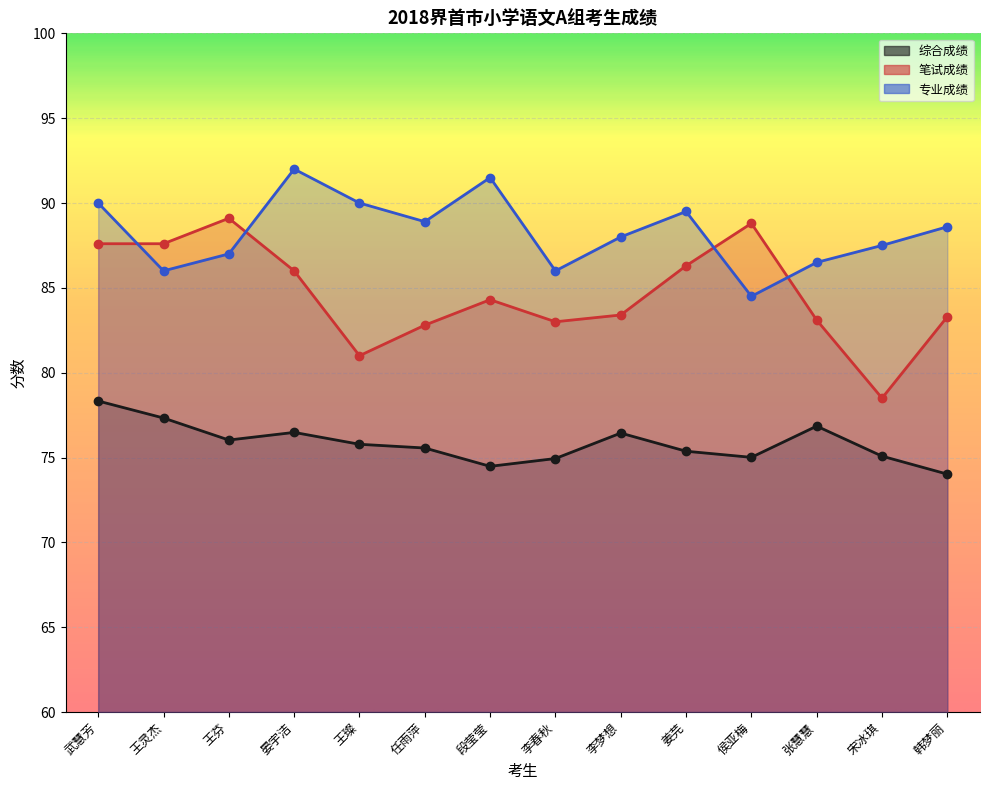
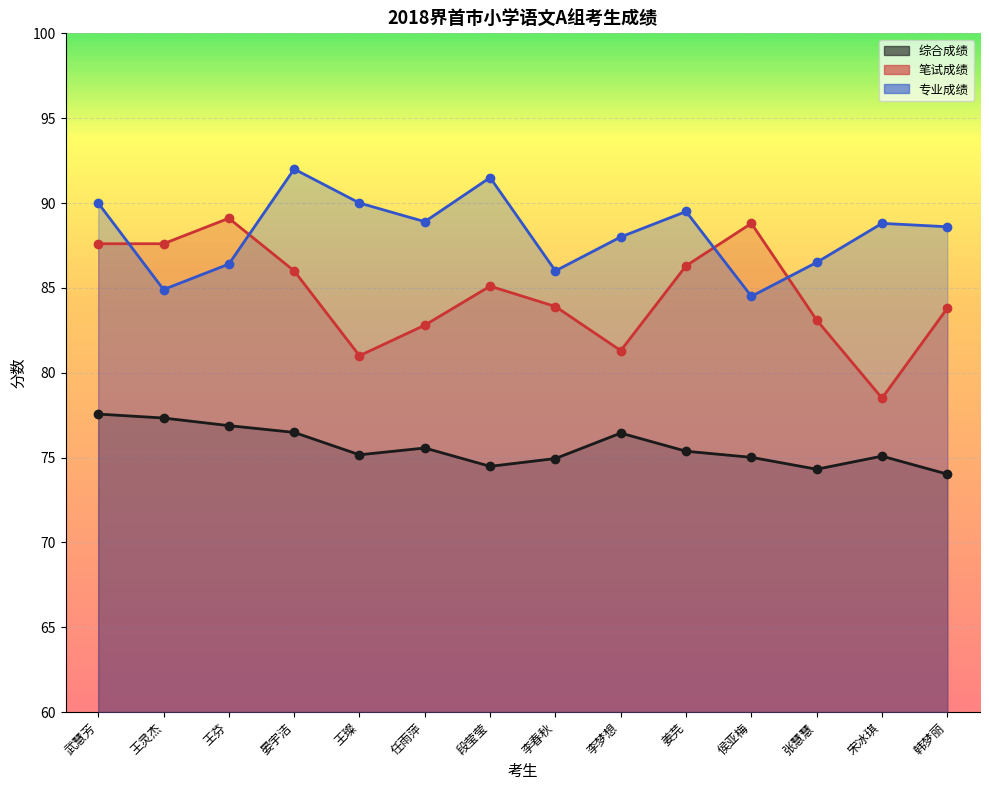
综合成绩, 武慧芳: 78.3 -> 77.6
专业成绩, 王灵杰: 86.0 -> 84.9
综合成绩, 王芬: 76.0 -> 76.9
专业成绩, 王芬: 87.0 -> 86.4
综合成绩, 王璨: 75.8 -> 75.2
笔试成绩, 段莹莹: 84.3 -> 85.1
笔试成绩, 李春秋: 83.0 -> 83.9
笔试成绩, 李梦想: 83.4 -> 81.3
综合成绩, 张慧慧: 76.9 -> 74.3
专业成绩, 宋冰琪: 87.5 -> 88.8
笔试成绩, 韩梦丽: 83.3 -> 83.8
